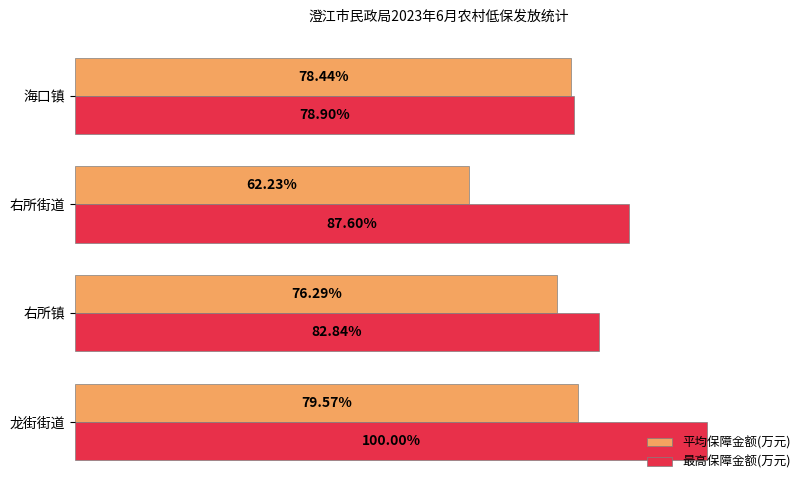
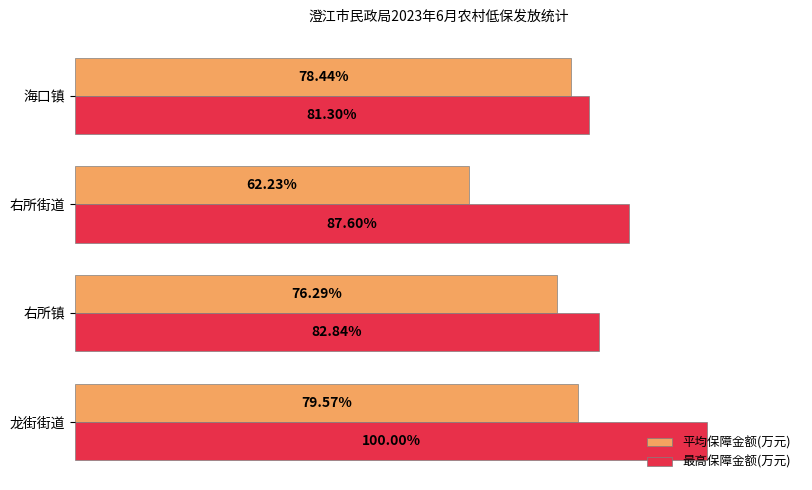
最高保障金额(万元), 海口镇: 78.90% -> 81.30%
